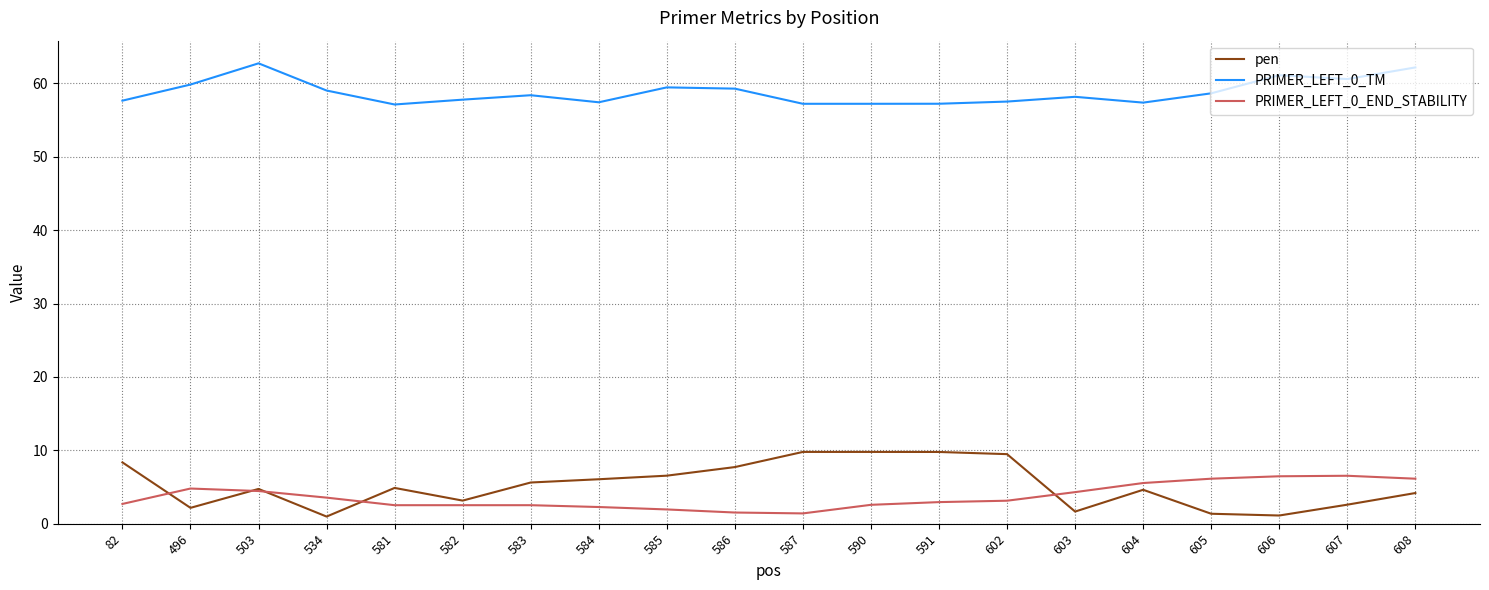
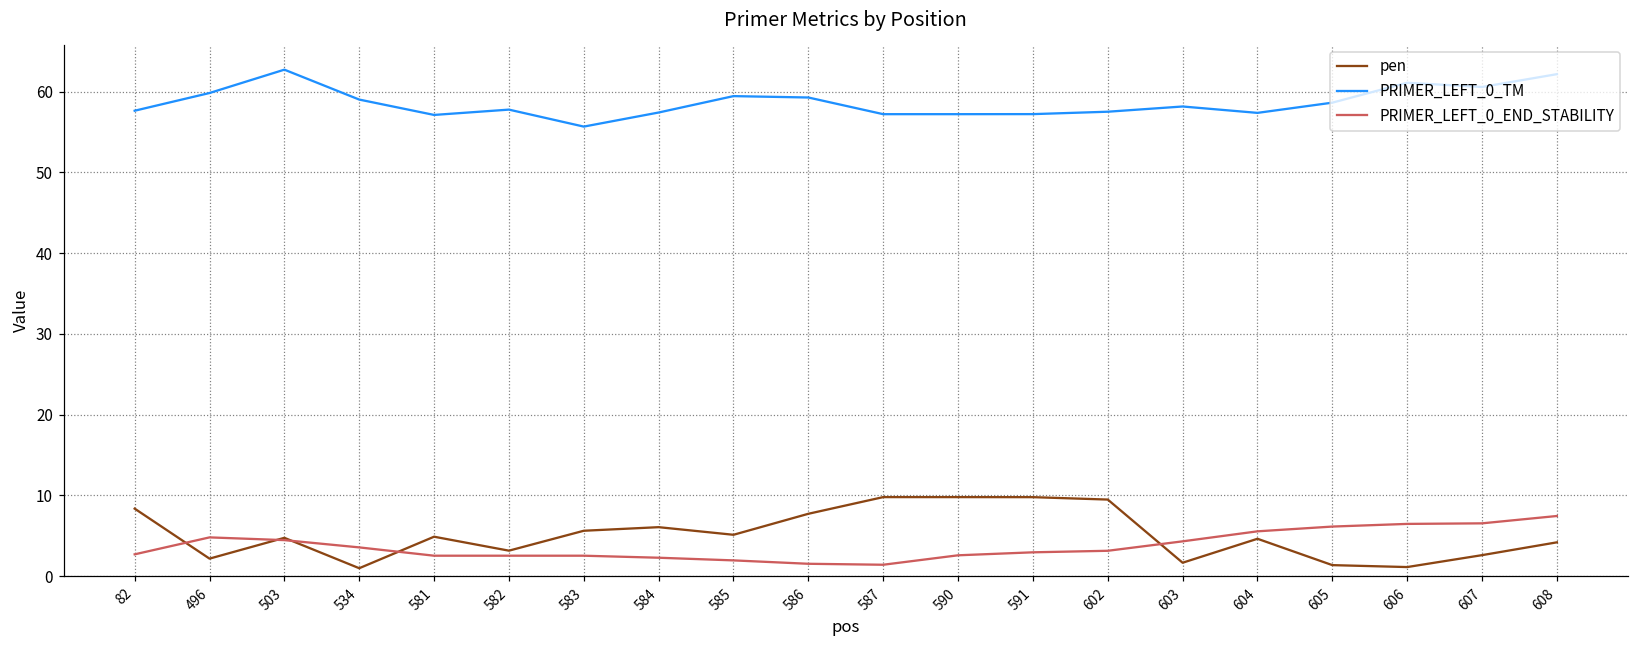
PRIMER_LEFT_0_TM, 583: 58 -> 56
pen, 585: 7 -> 5
PRIMER_LEFT_0_END_STABILITY, 608: 6 -> 7
